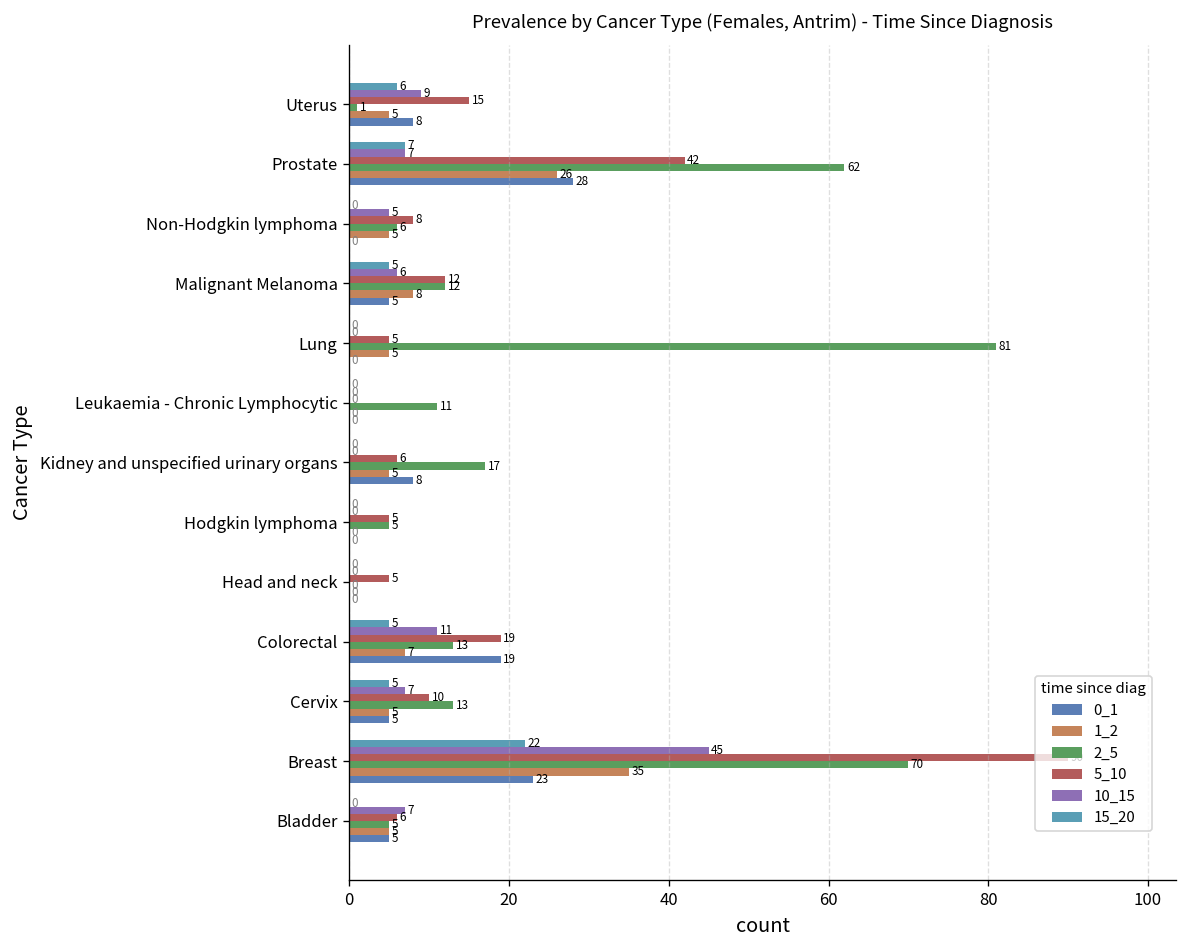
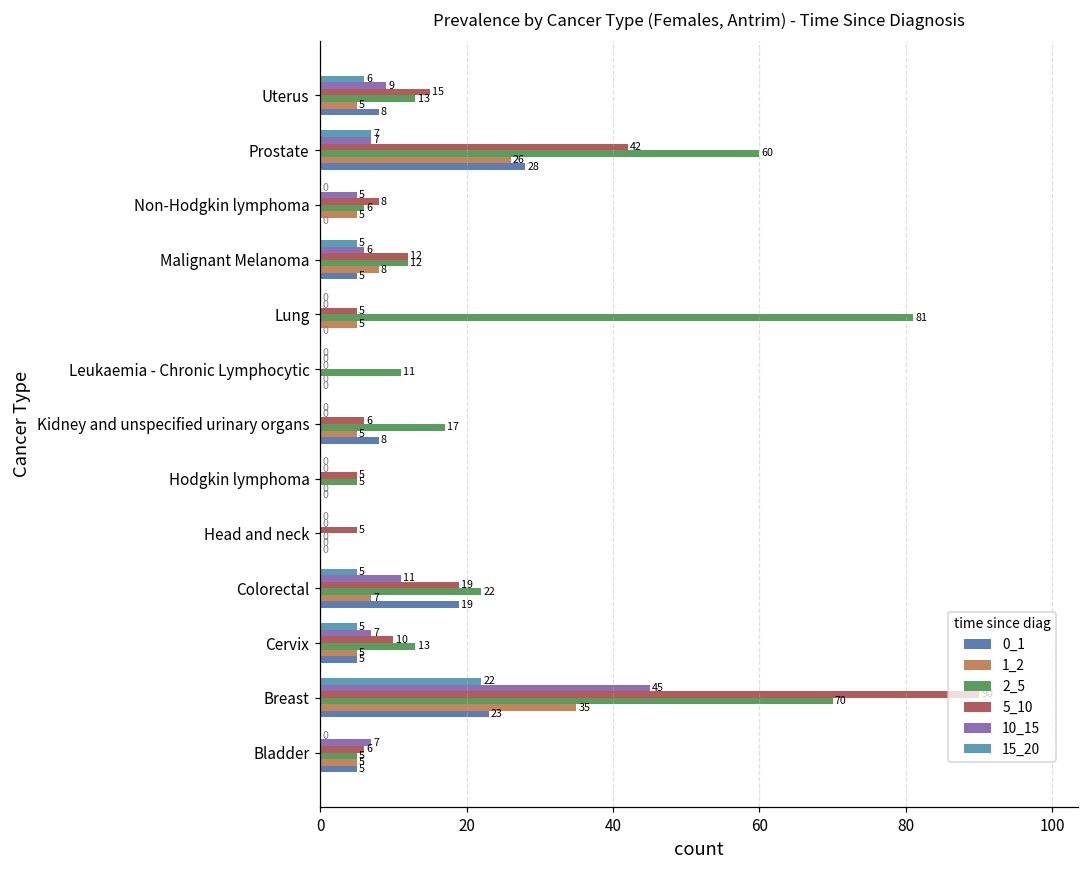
2_5, Uterus: 1 -> 13
2_5, Prostate: 62 -> 60
2_5, Colorectal: 13 -> 22
